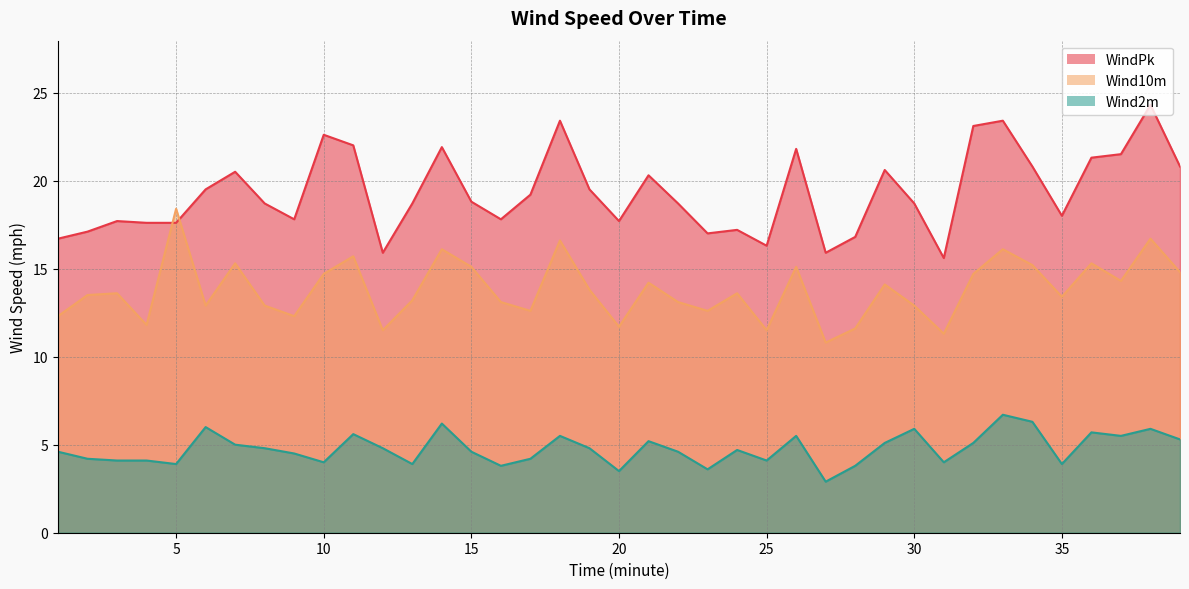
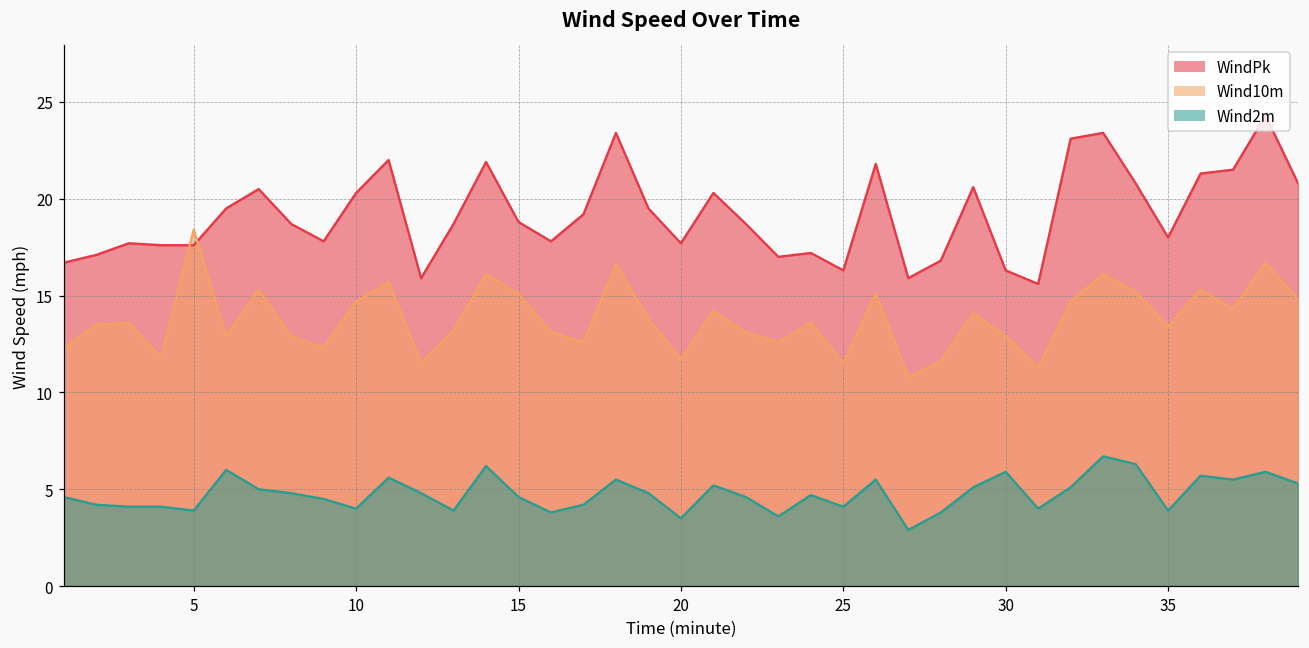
WindPk, 10: 22.6 -> 20.3
WindPk, 30: 18.7 -> 16.3
